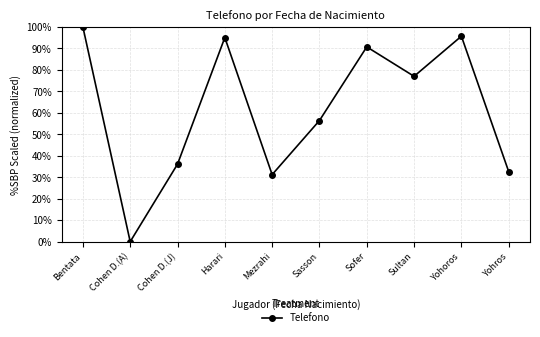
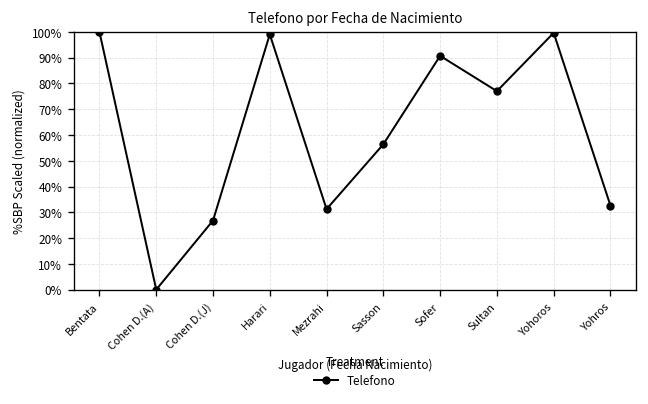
Cohen D.(J): 36% -> 27%
Harari: 95% -> 99%
Yohoros: 96% -> 100%
